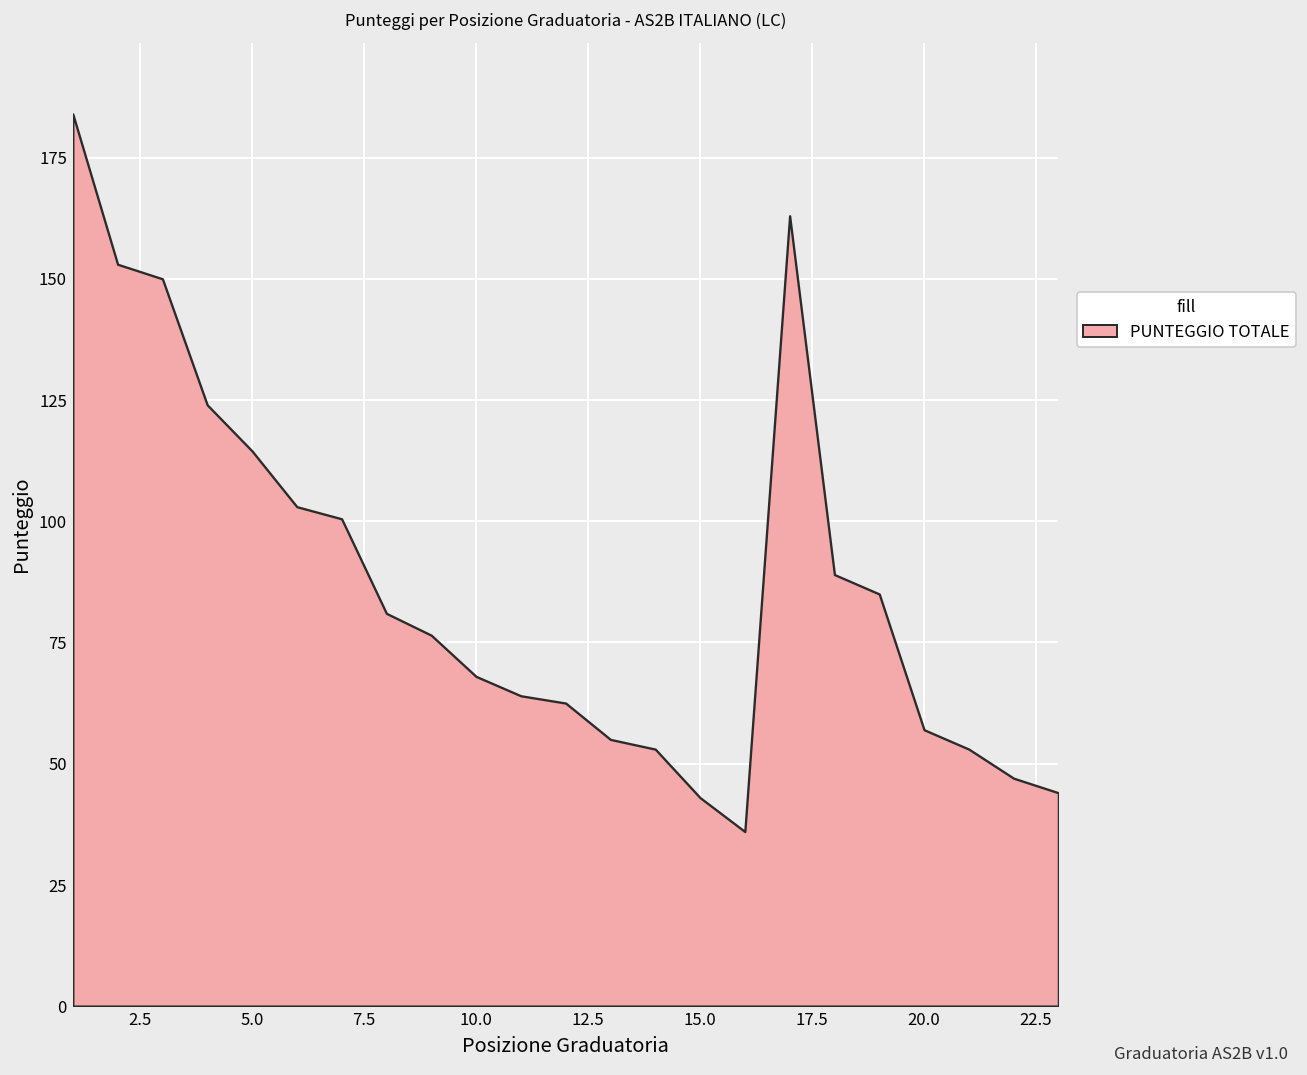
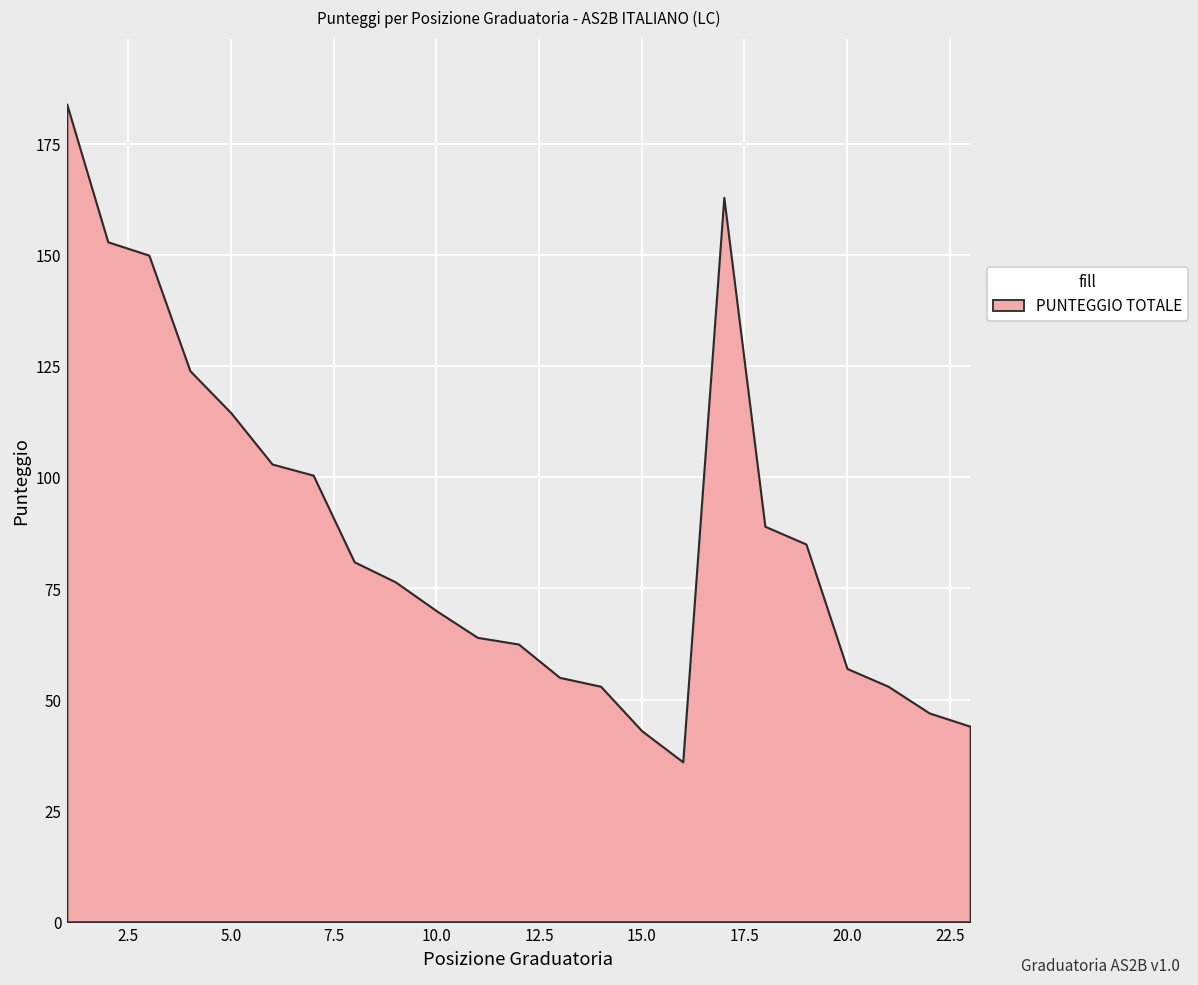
10.0: 68 -> 70
